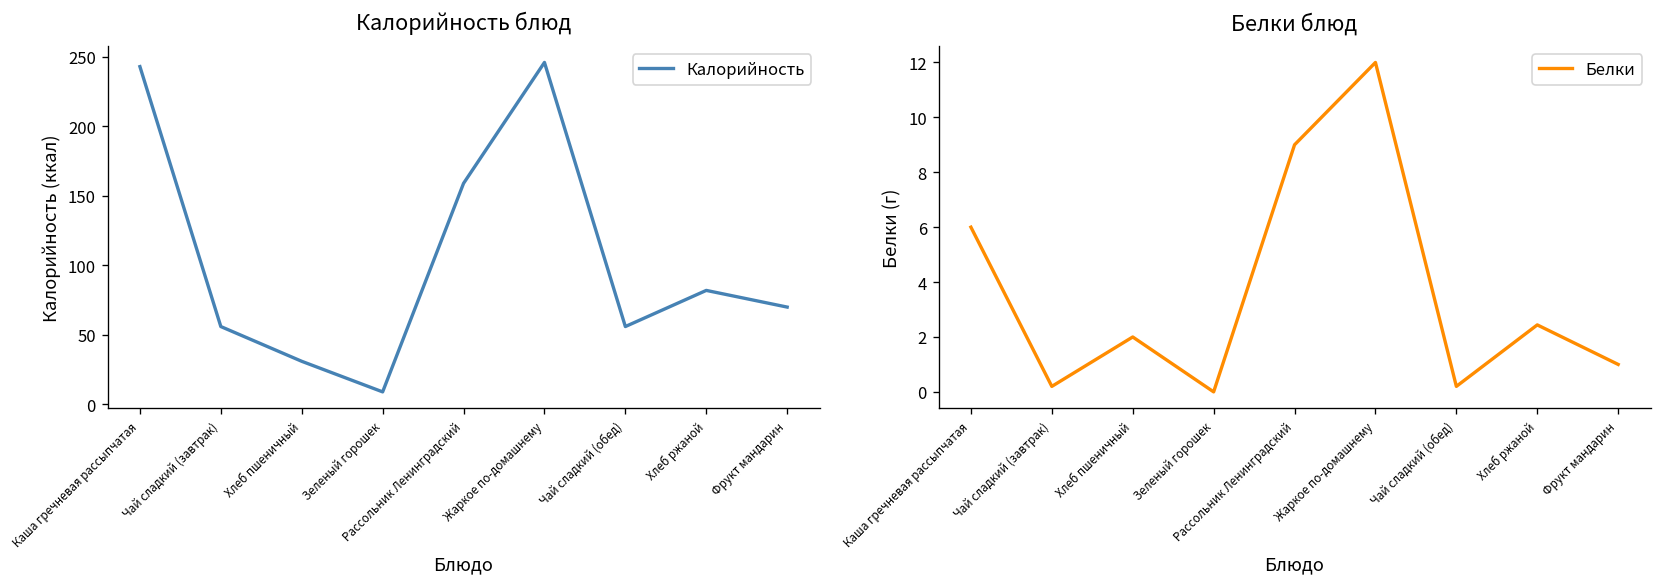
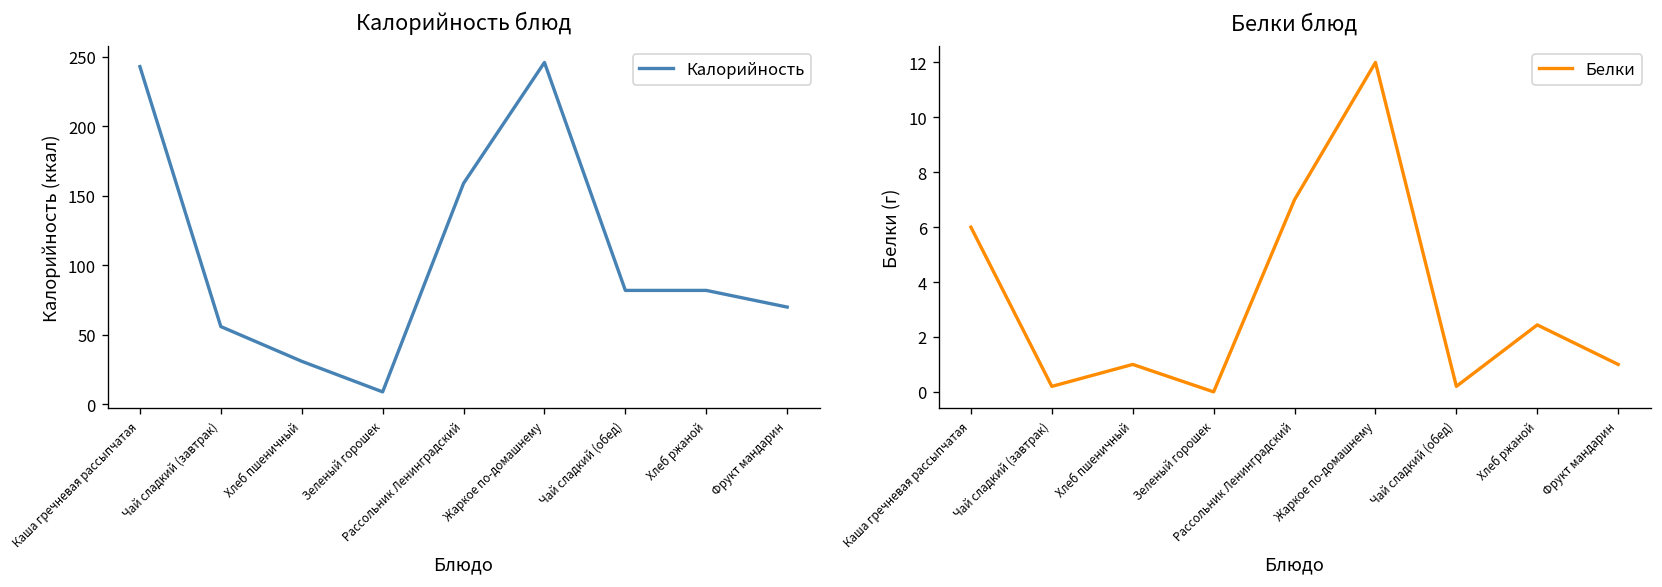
Калорийность блюд, Чай сладкий (обед): 56 -> 82
Белки блюд, Хлеб пшеничный: 2 -> 1
Белки блюд, Рассольник Ленинградский: 9 -> 7
